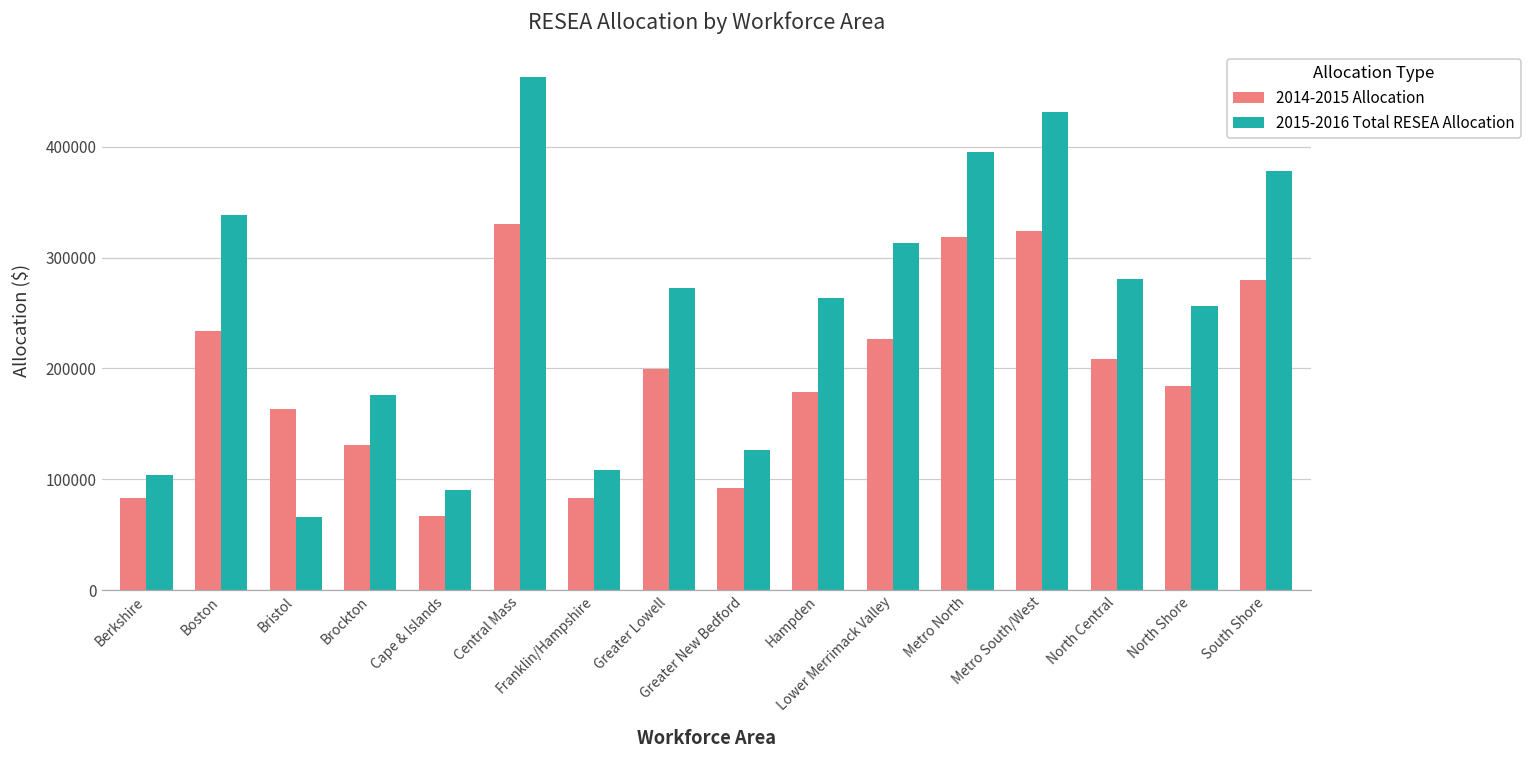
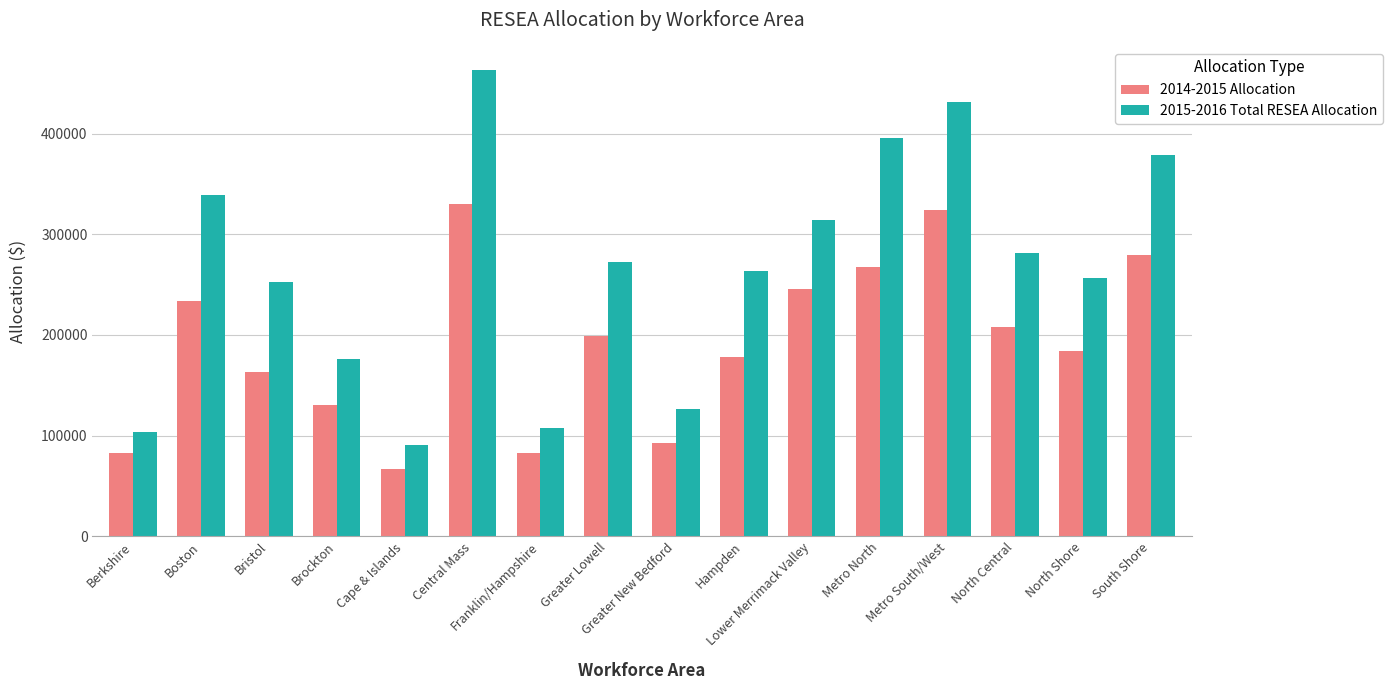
2015-2016 Total RESEA Allocation, Bristol: 66000 -> 252000
2014-2015 Allocation, Lower Merrimack Valley: 226000 -> 245000
2014-2015 Allocation, Metro North: 319000 -> 268000
